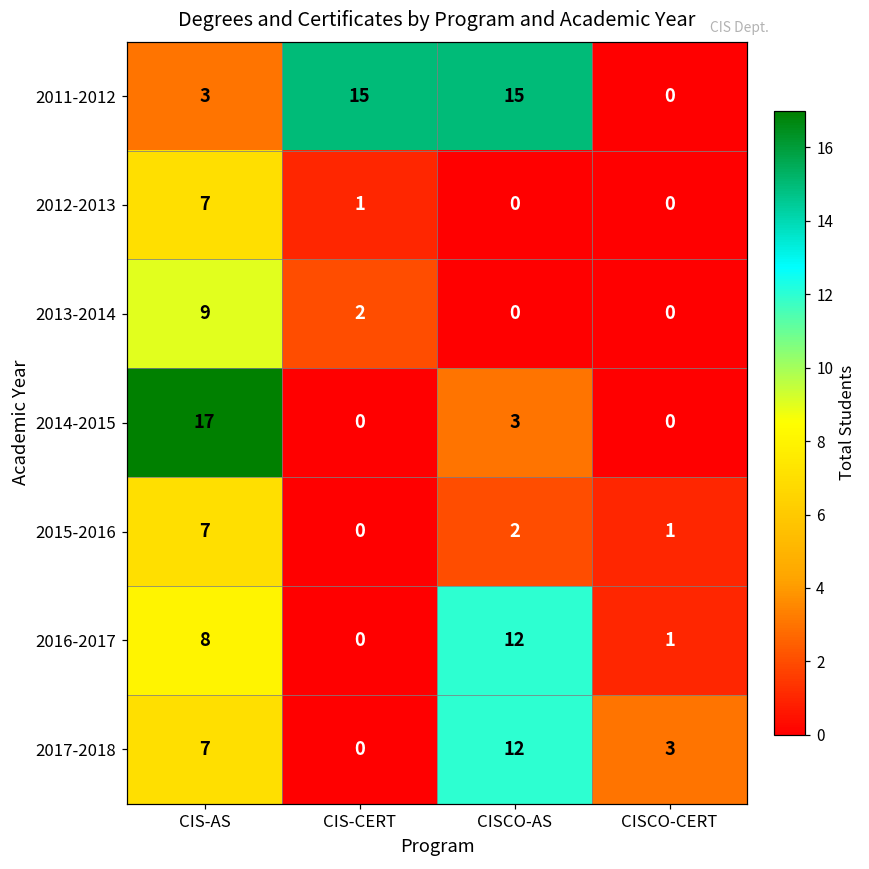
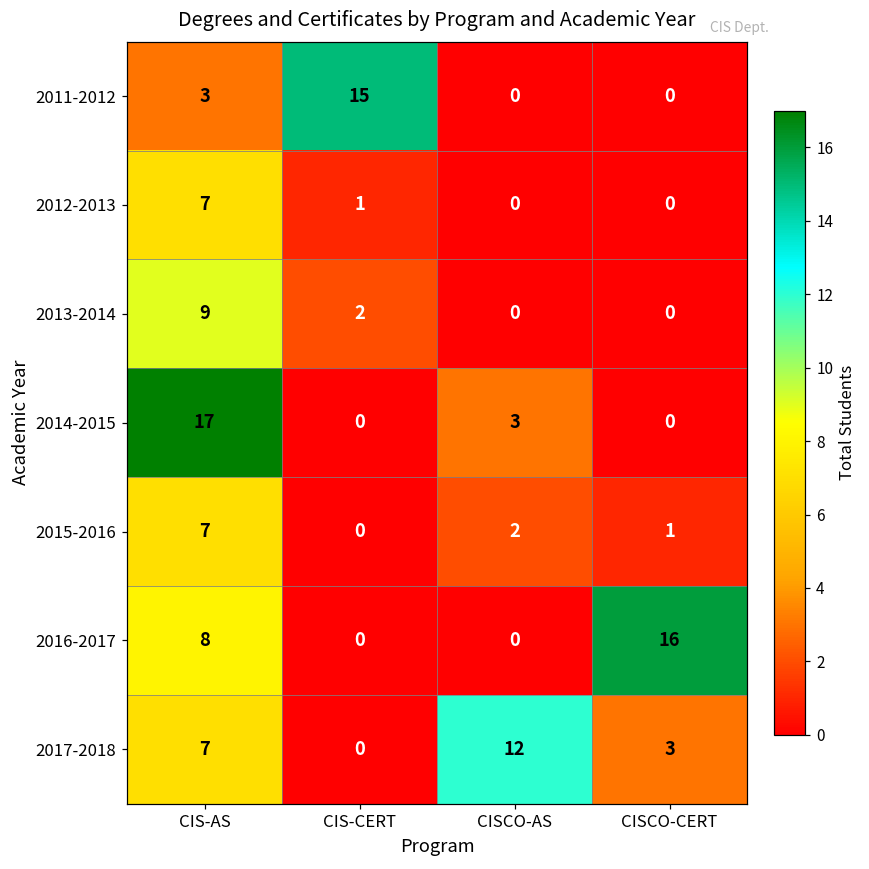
2011-2012, CISCO-AS: 15 -> 0
2016-2017, CISCO-AS: 12 -> 0
2016-2017, CISCO-CERT: 1 -> 16
